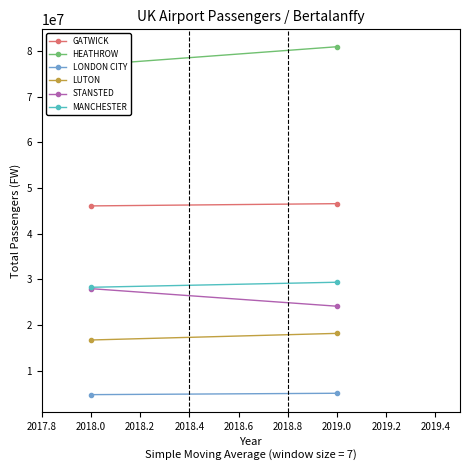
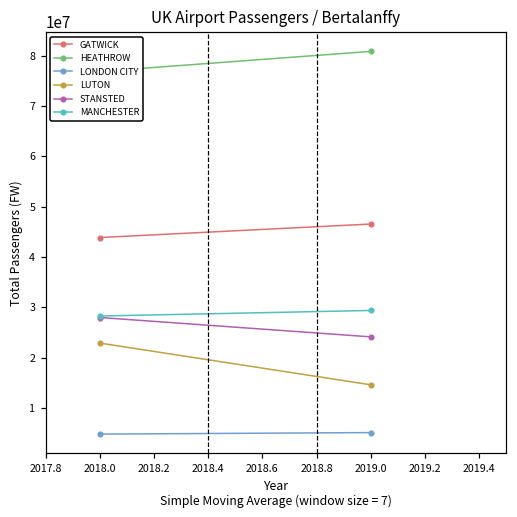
GATWICK, 2018.0: 46000000 -> 44000000
LUTON, 2018.0: 17000000 -> 23000000
LUTON, 2019.0: 18000000 -> 15000000
